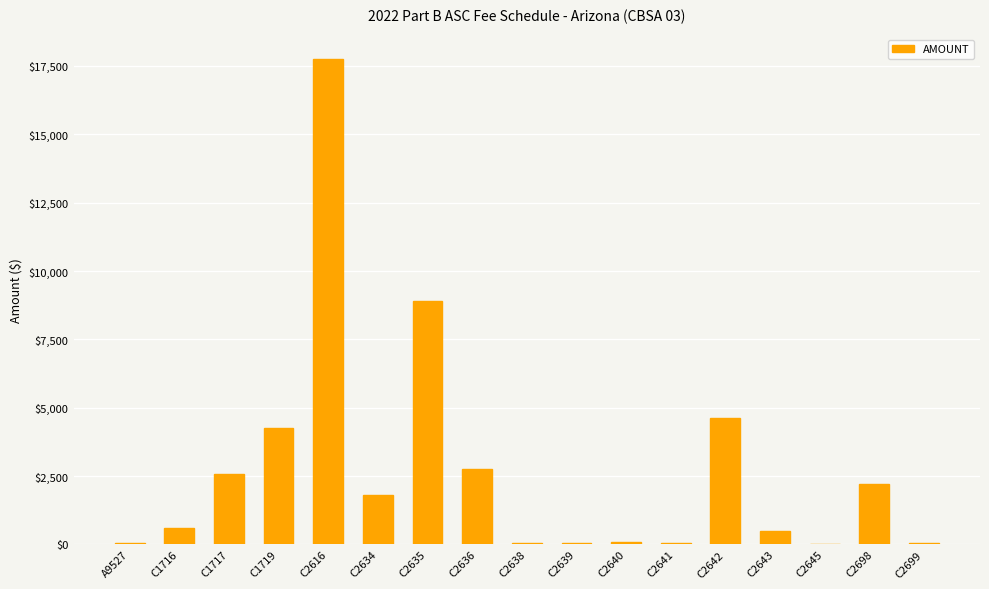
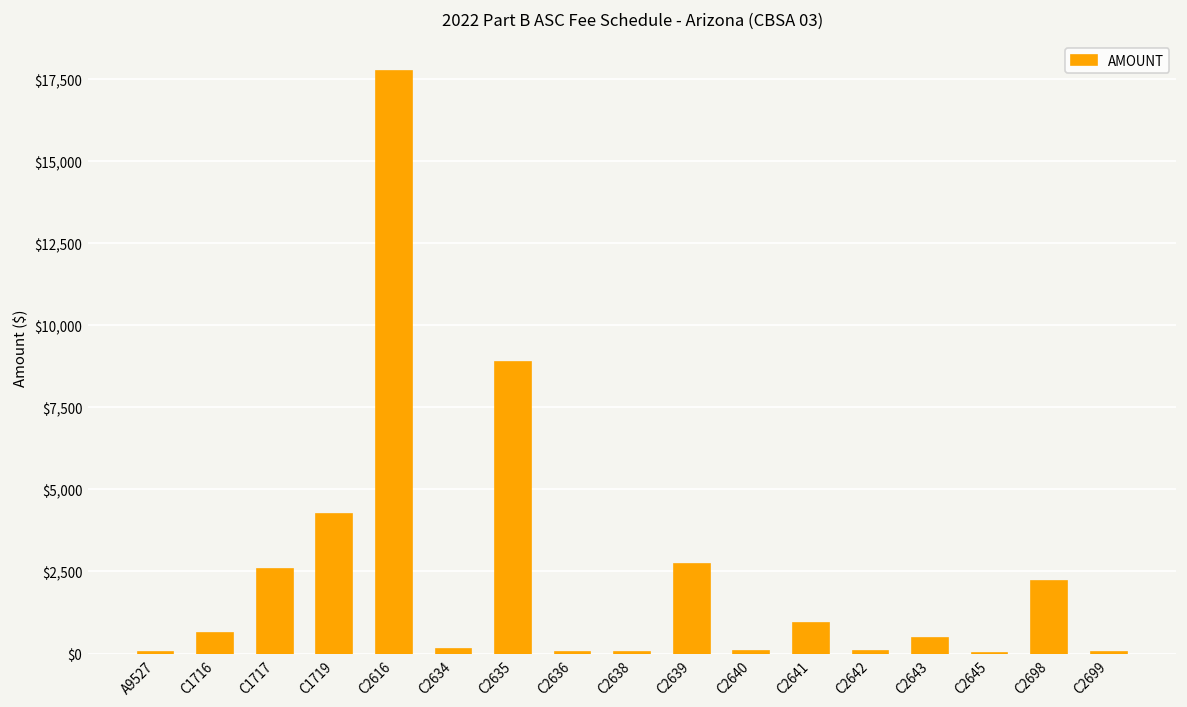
C2634: $1,800 -> $200
C2636: $2,800 -> $100
C2639: $0 -> $2,700
C2641: $100 -> $900
C2642: $4,600 -> $100
